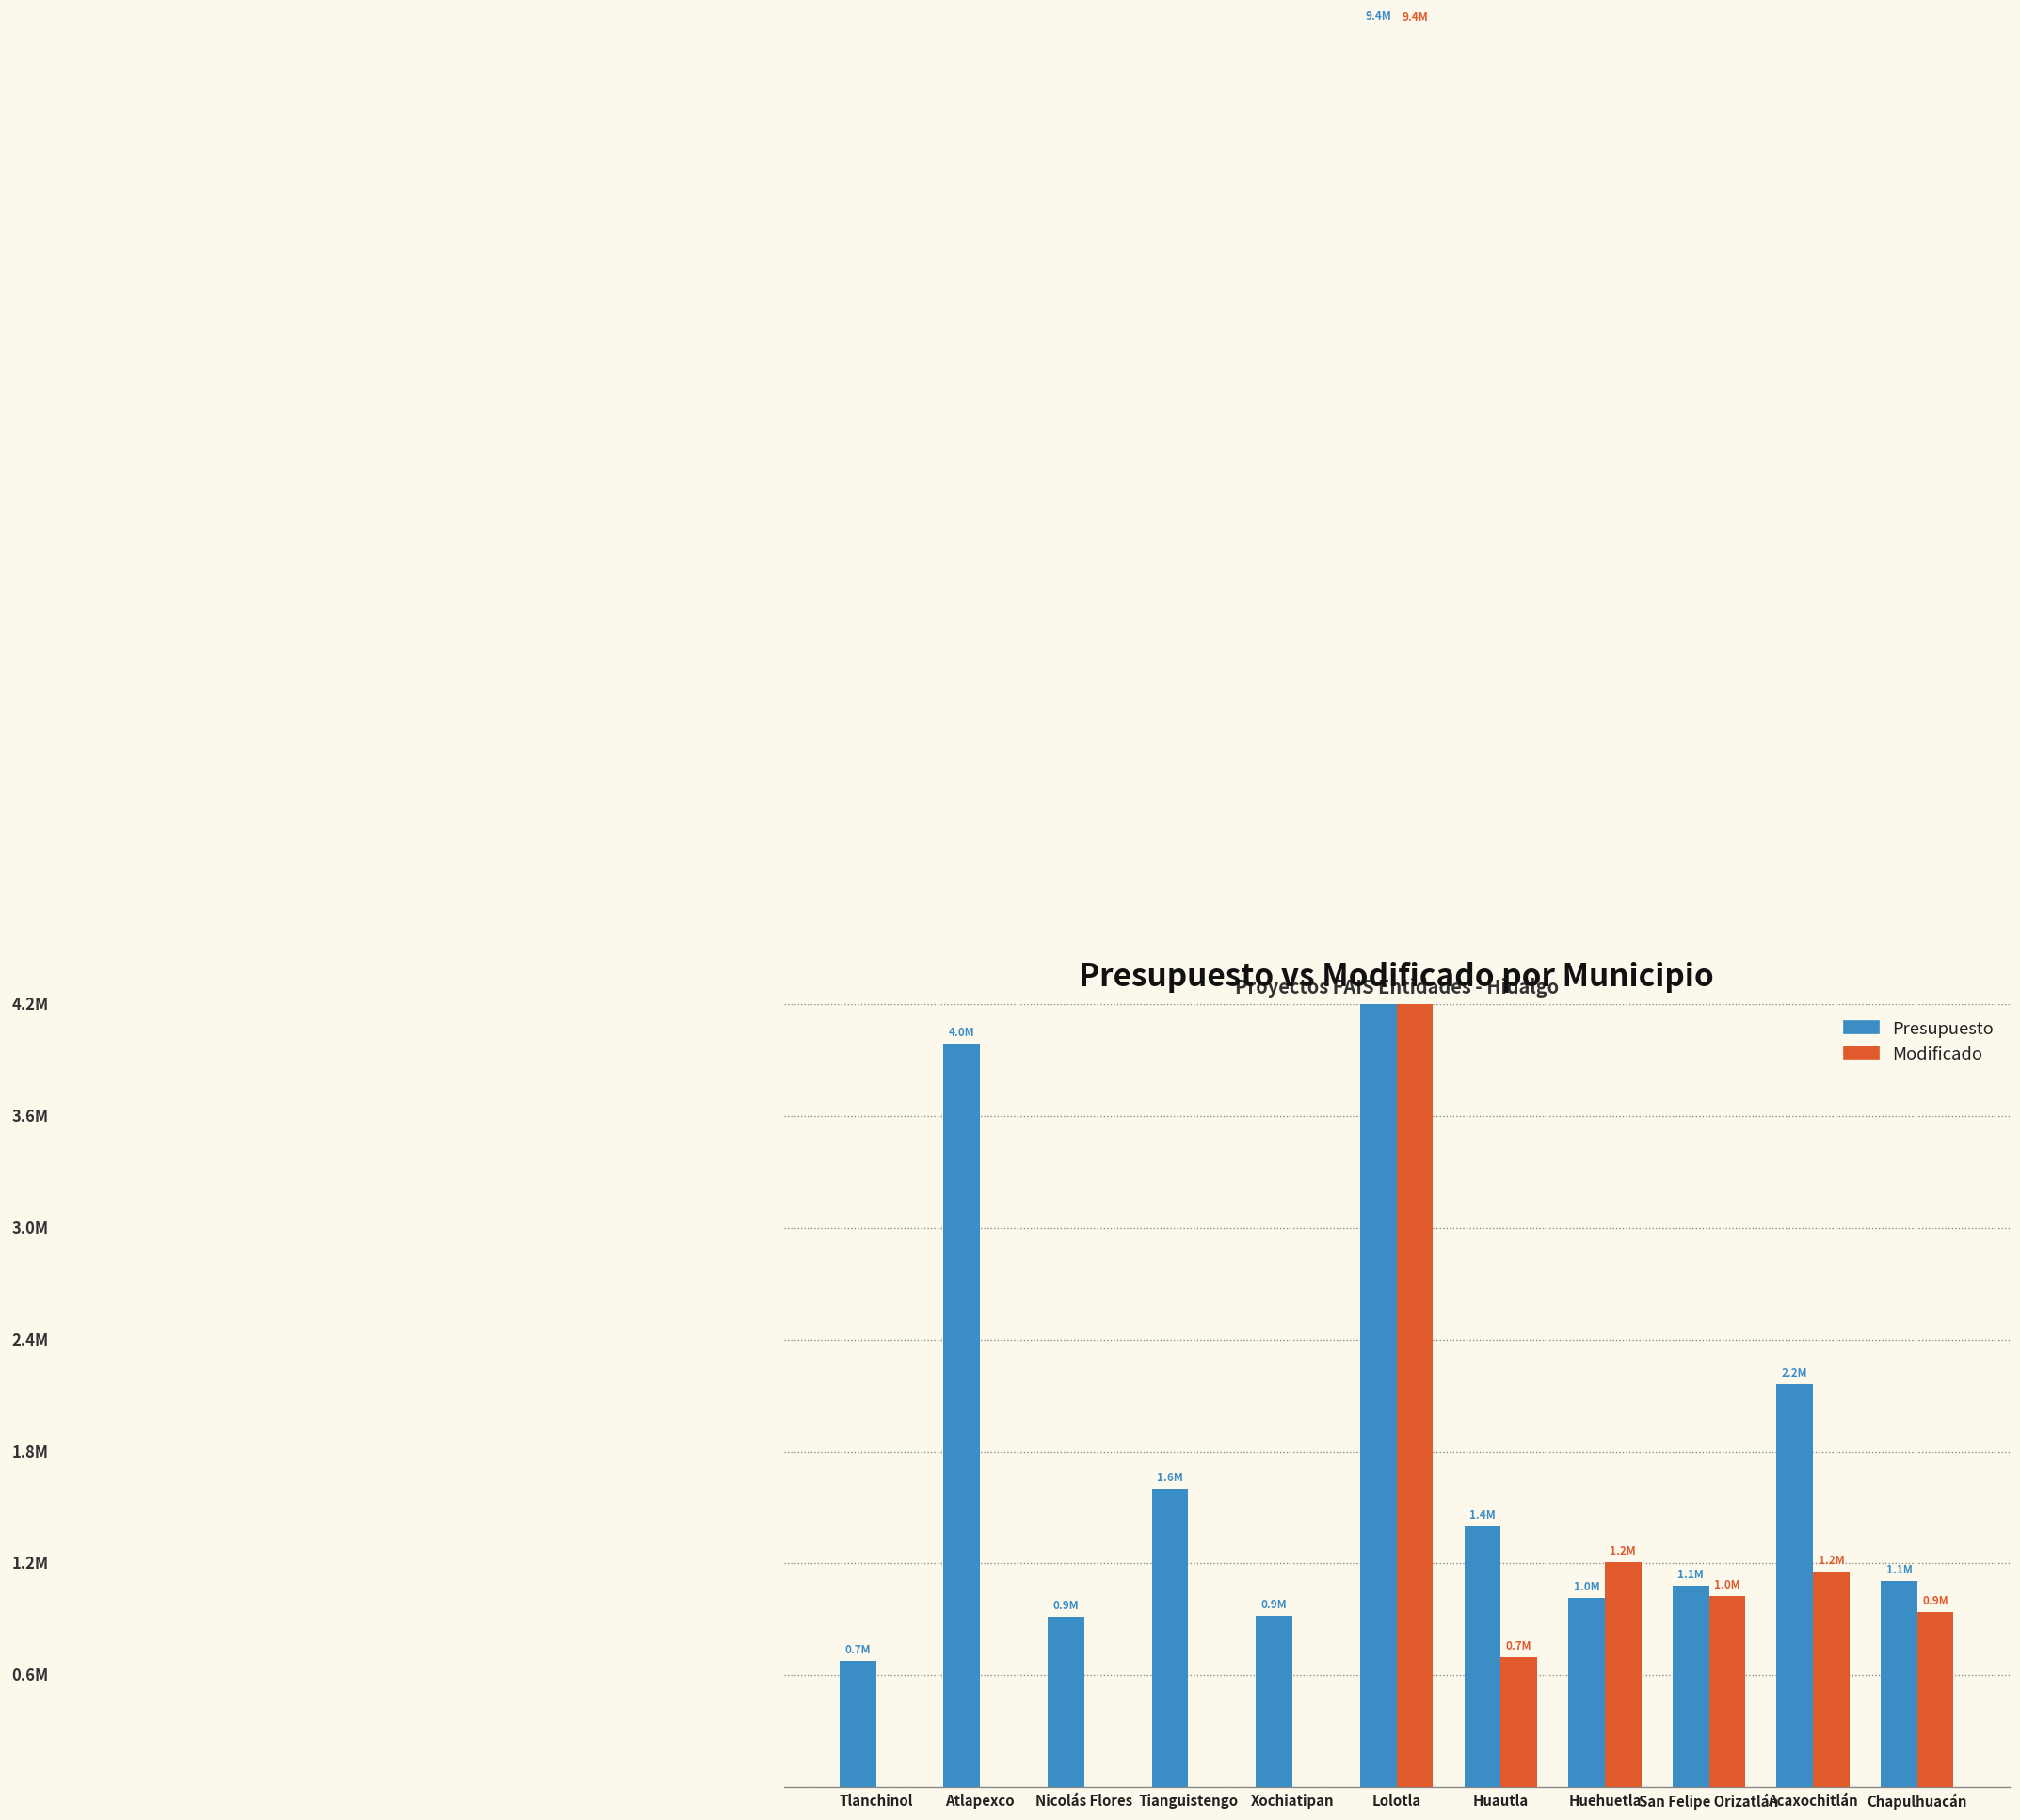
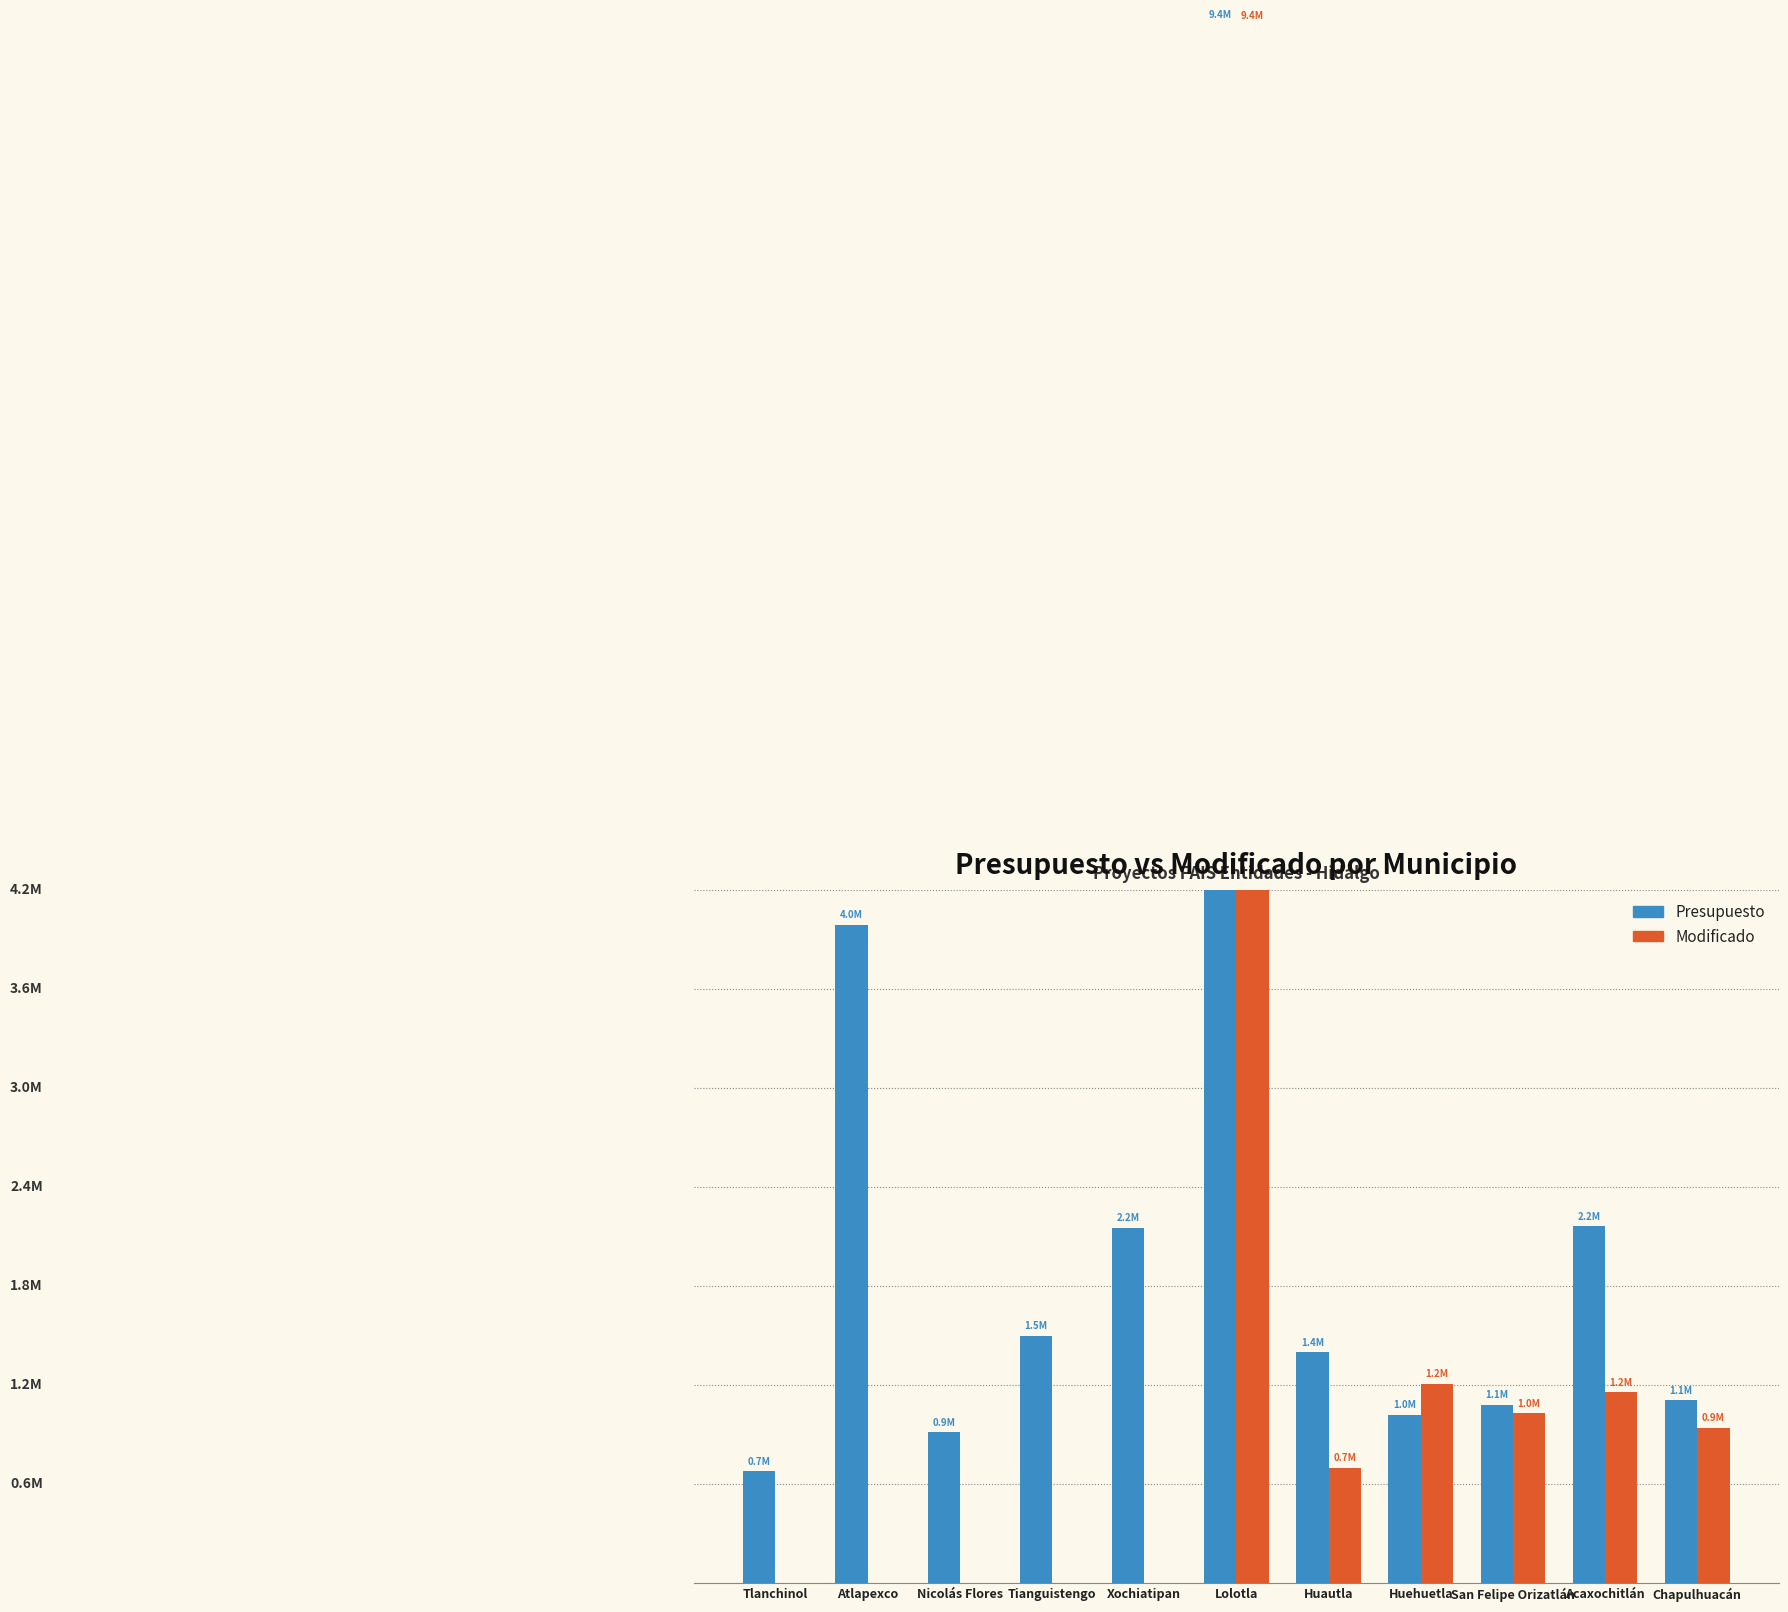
Presupuesto, Tianguistengo: 1.6M -> 1.5M
Presupuesto, Xochiatipan: 0.9M -> 2.2M
